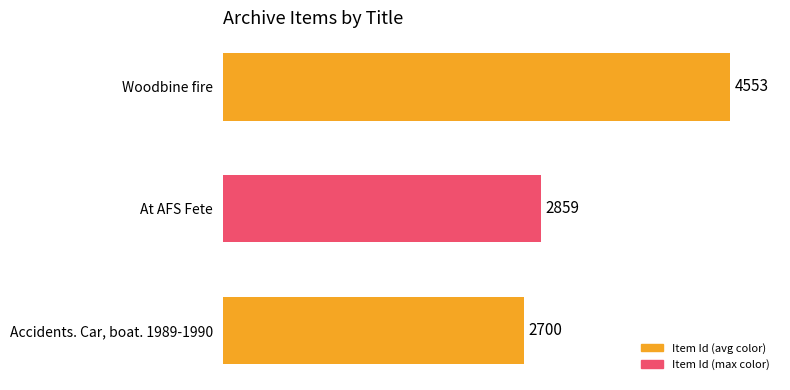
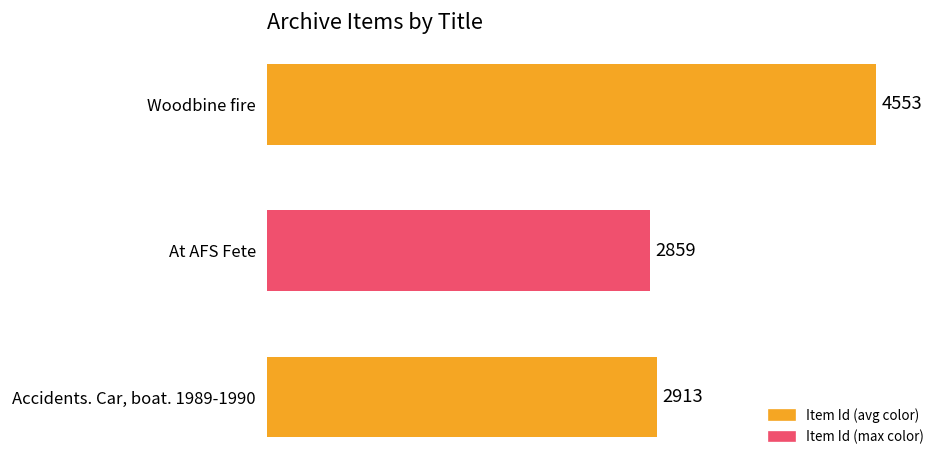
Accidents. Car, boat. 1989-1990: 2700 -> 2913
